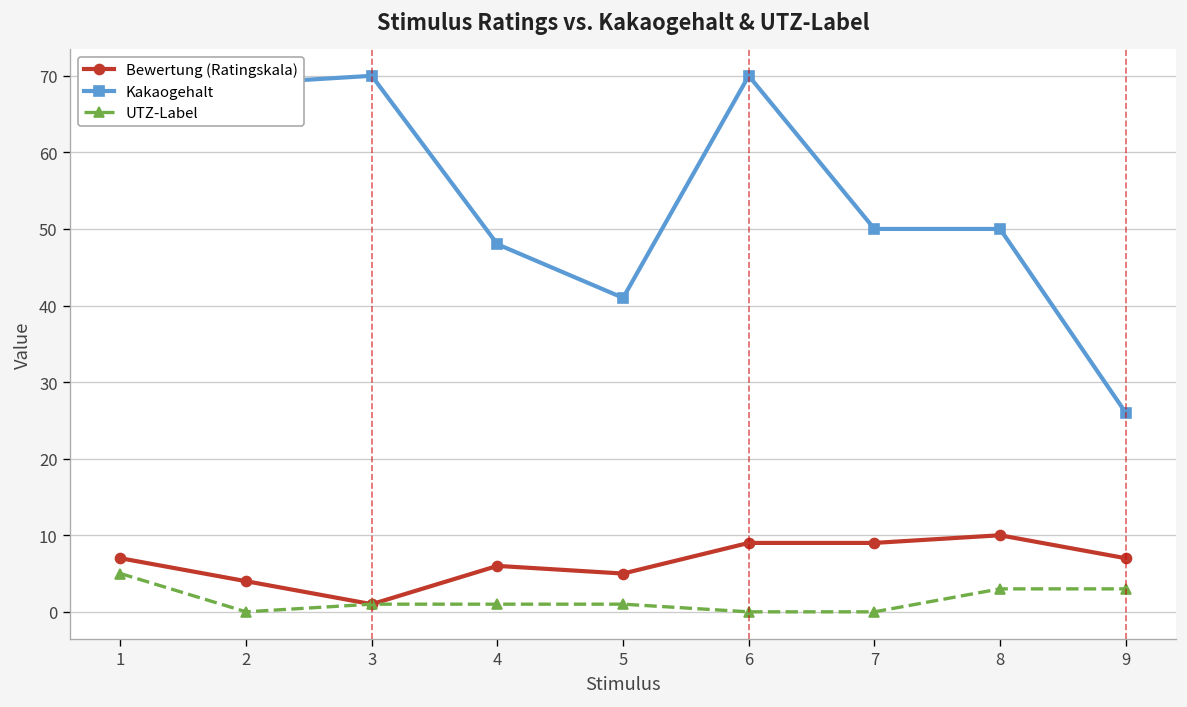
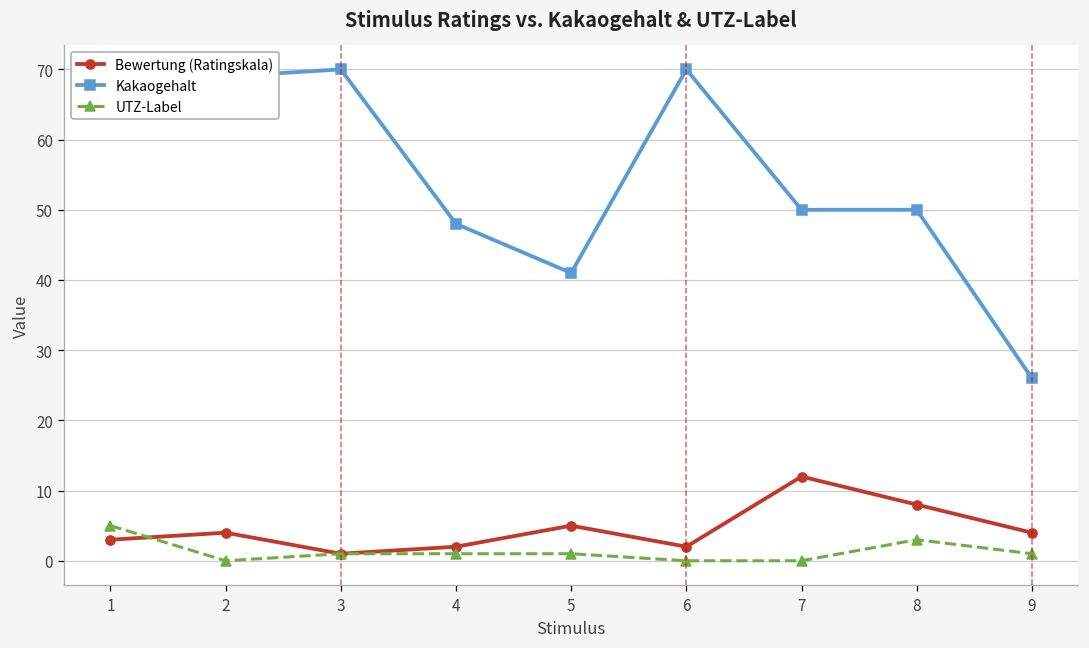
Bewertung (Ratingskala), 1: 7 -> 3
Bewertung (Ratingskala), 4: 6 -> 2
Bewertung (Ratingskala), 6: 9 -> 2
Bewertung (Ratingskala), 7: 9 -> 12
Bewertung (Ratingskala), 8: 10 -> 8
Bewertung (Ratingskala), 9: 7 -> 4
UTZ-Label, 9: 3 -> 1
